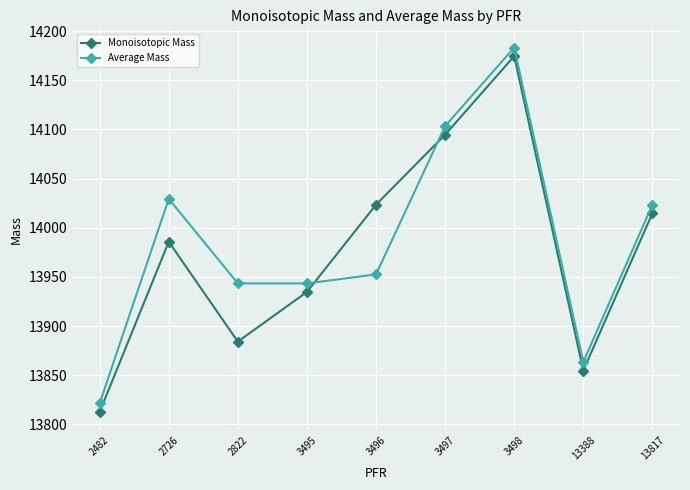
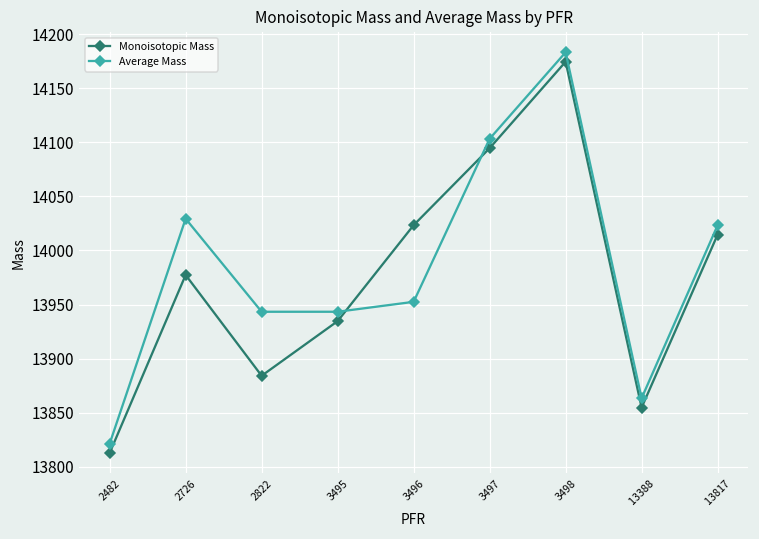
Monoisotopic Mass, 2726: 13990 -> 13980
